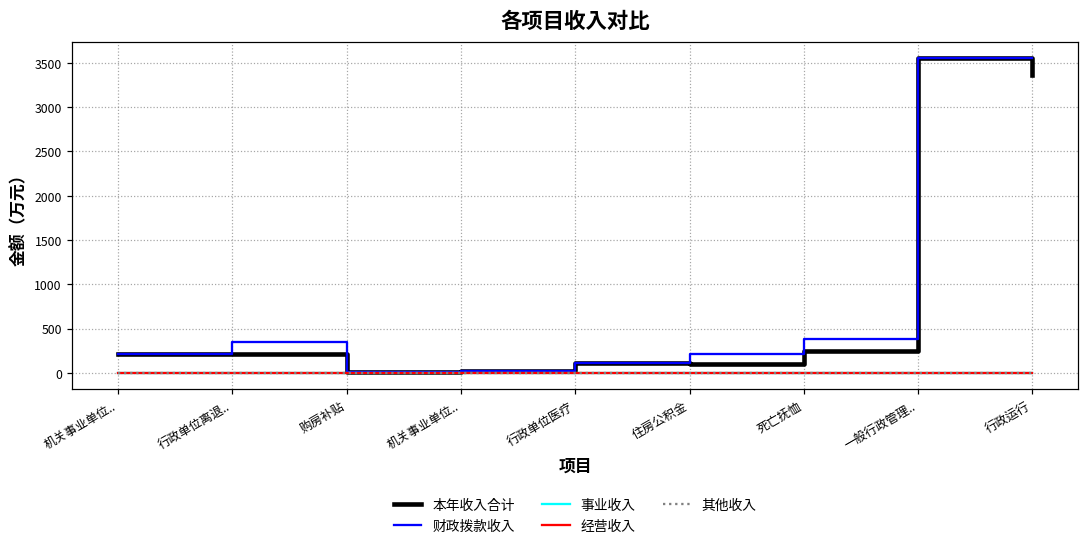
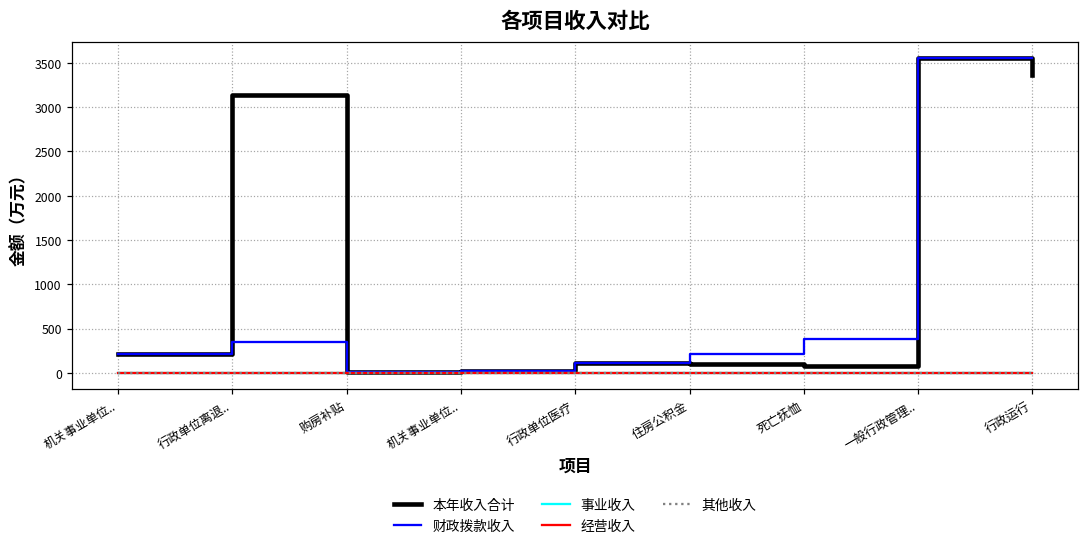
本年收入合计, 行政单位离退..: 200 -> 3100
本年收入合计, 死亡抚恤: 200 -> 100
